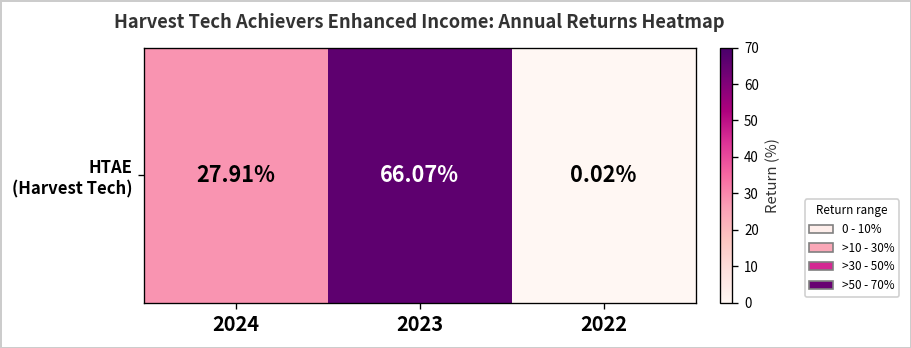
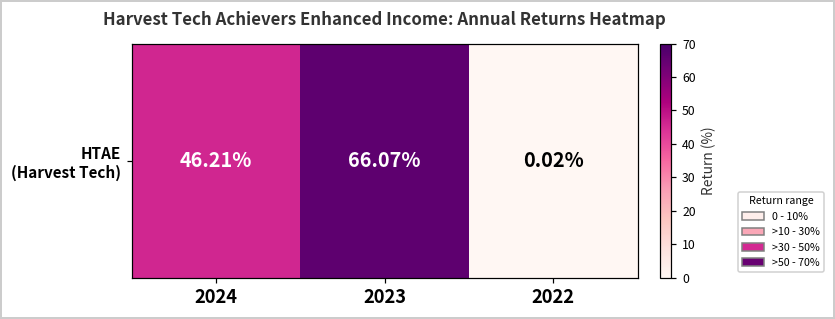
HTAE (Harvest Tech), 2024: 27.91% -> 46.21%
